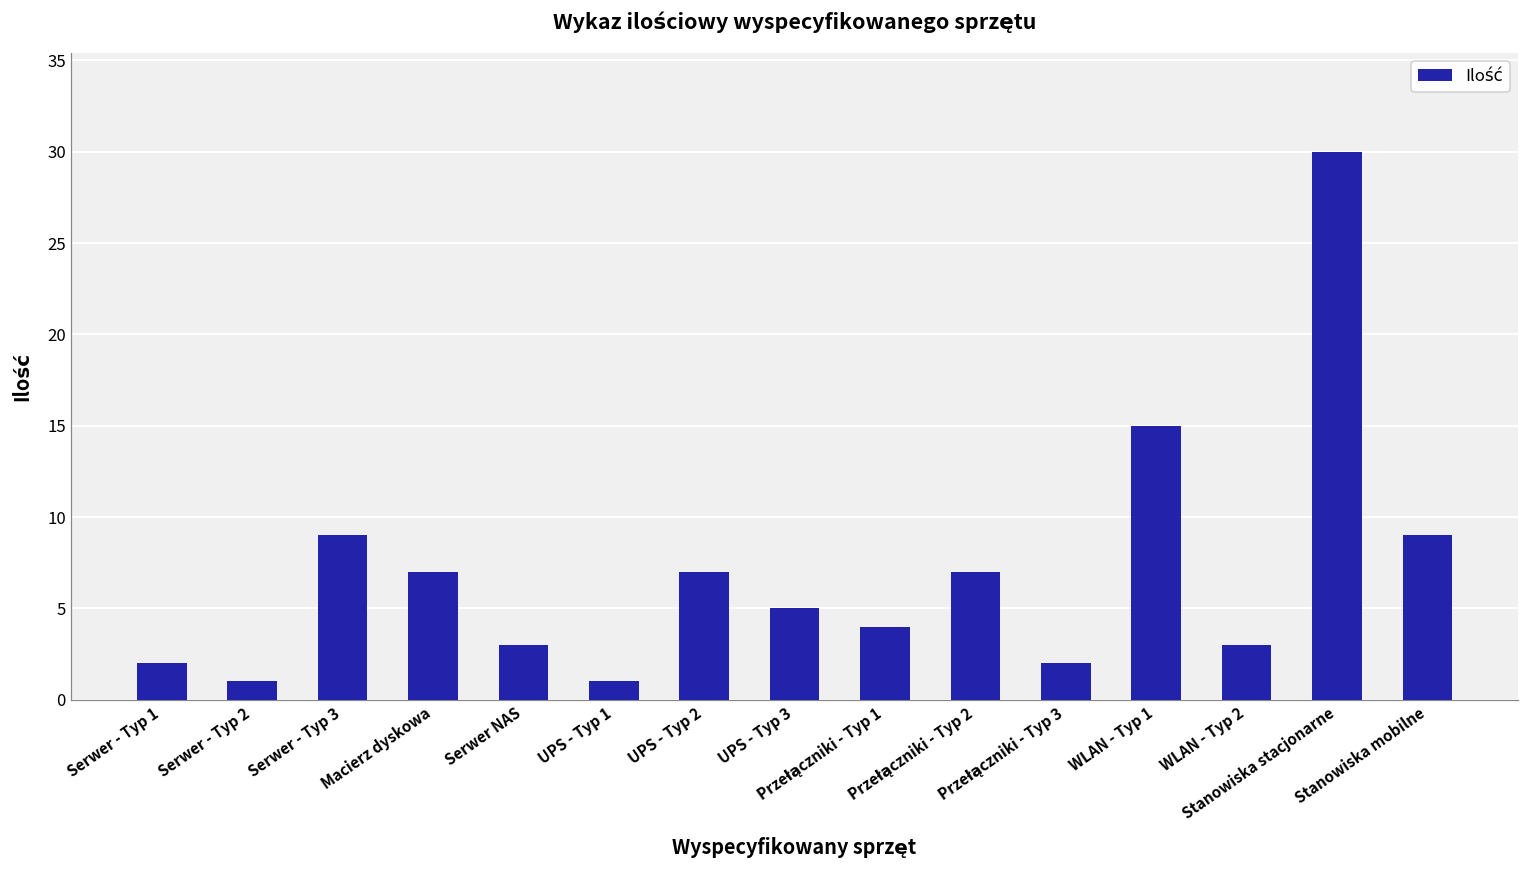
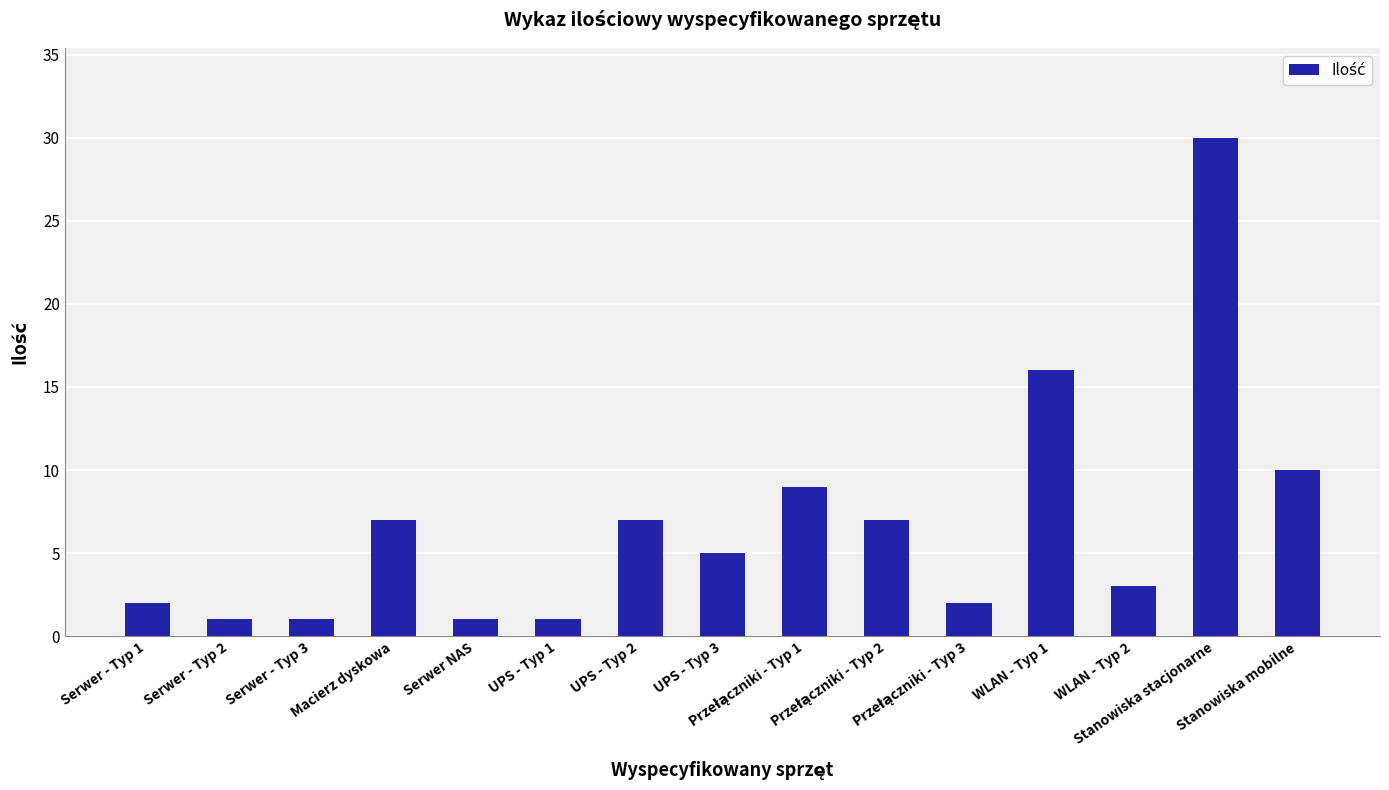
Serwer - Typ 3: 9 -> 1
Serwer NAS: 3 -> 1
Przełączniki - Typ 1: 4 -> 9
WLAN - Typ 1: 15 -> 16
Stanowiska mobilne: 9 -> 10
